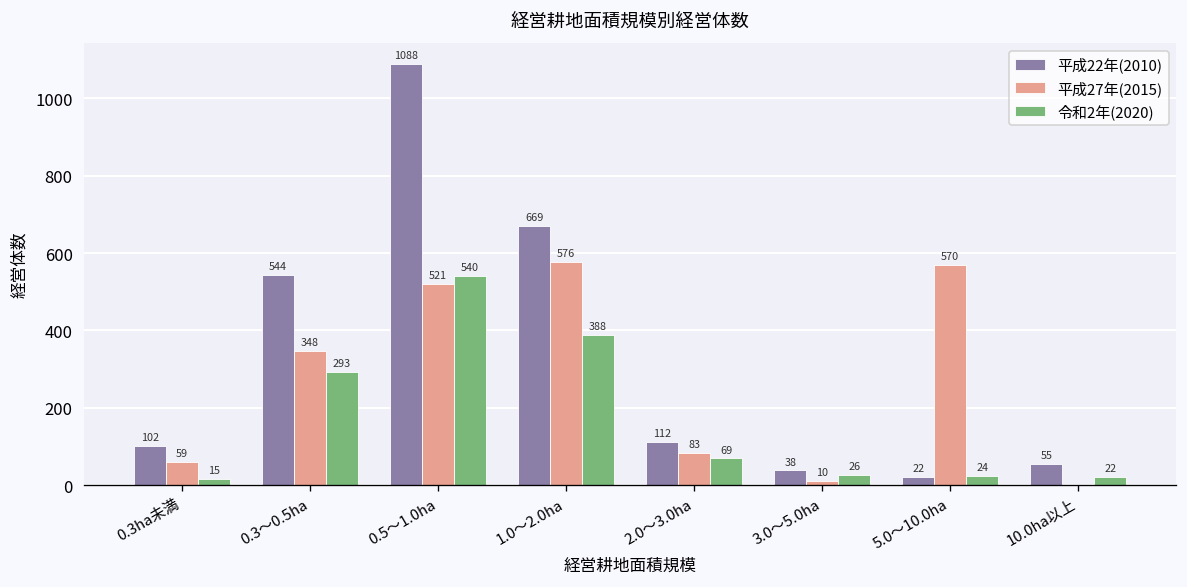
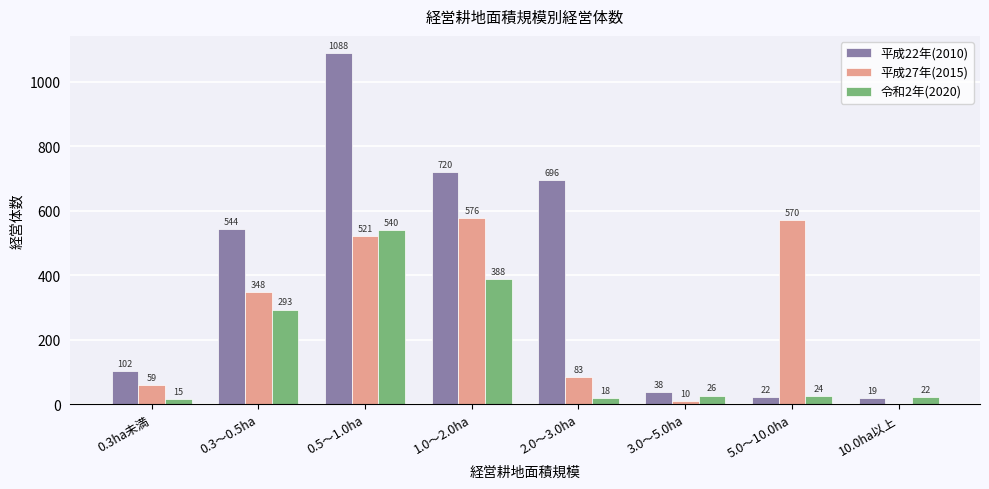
平成22年(2010), 1.0～2.0ha: 669 -> 720
平成22年(2010), 2.0～3.0ha: 112 -> 696
令和2年(2020), 2.0～3.0ha: 69 -> 18
平成22年(2010), 10.0ha以上: 55 -> 19
